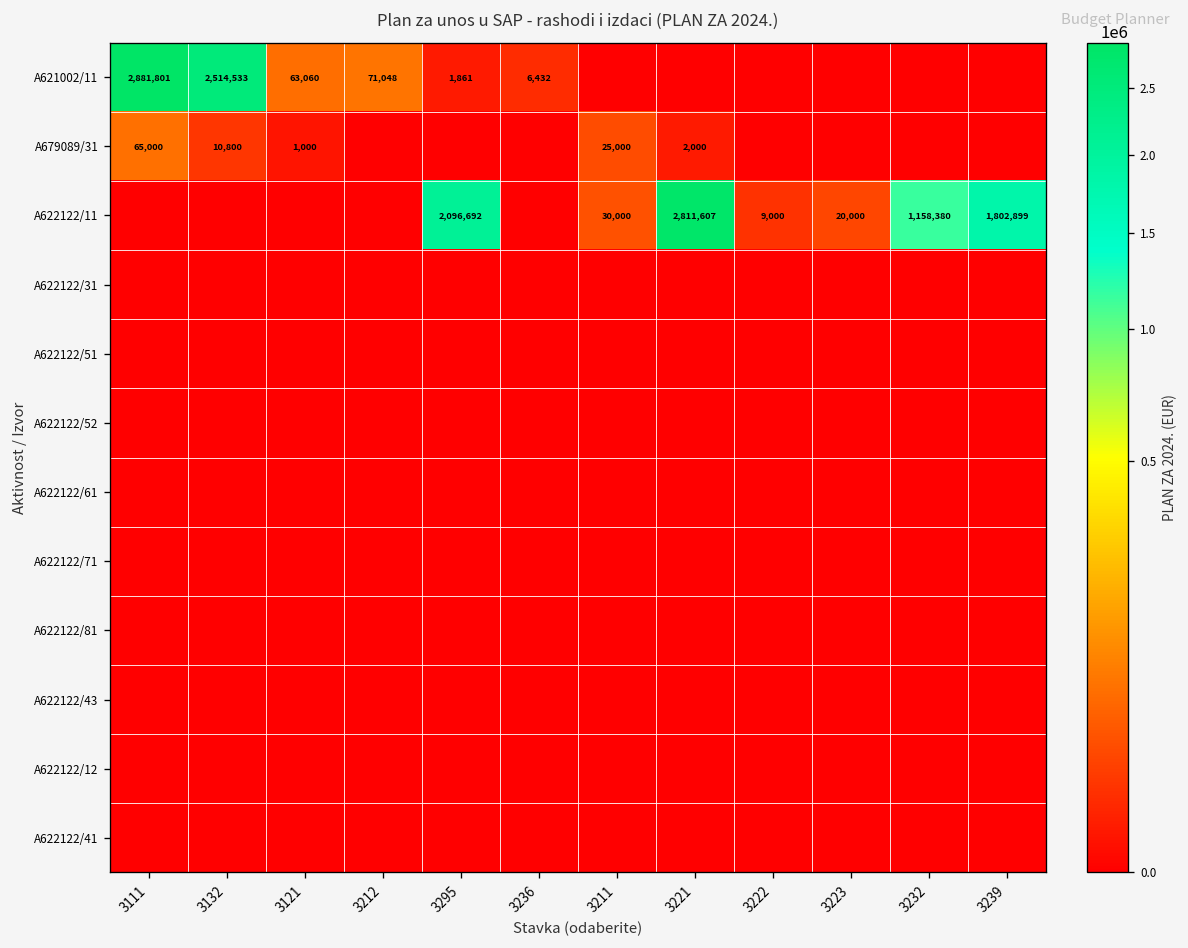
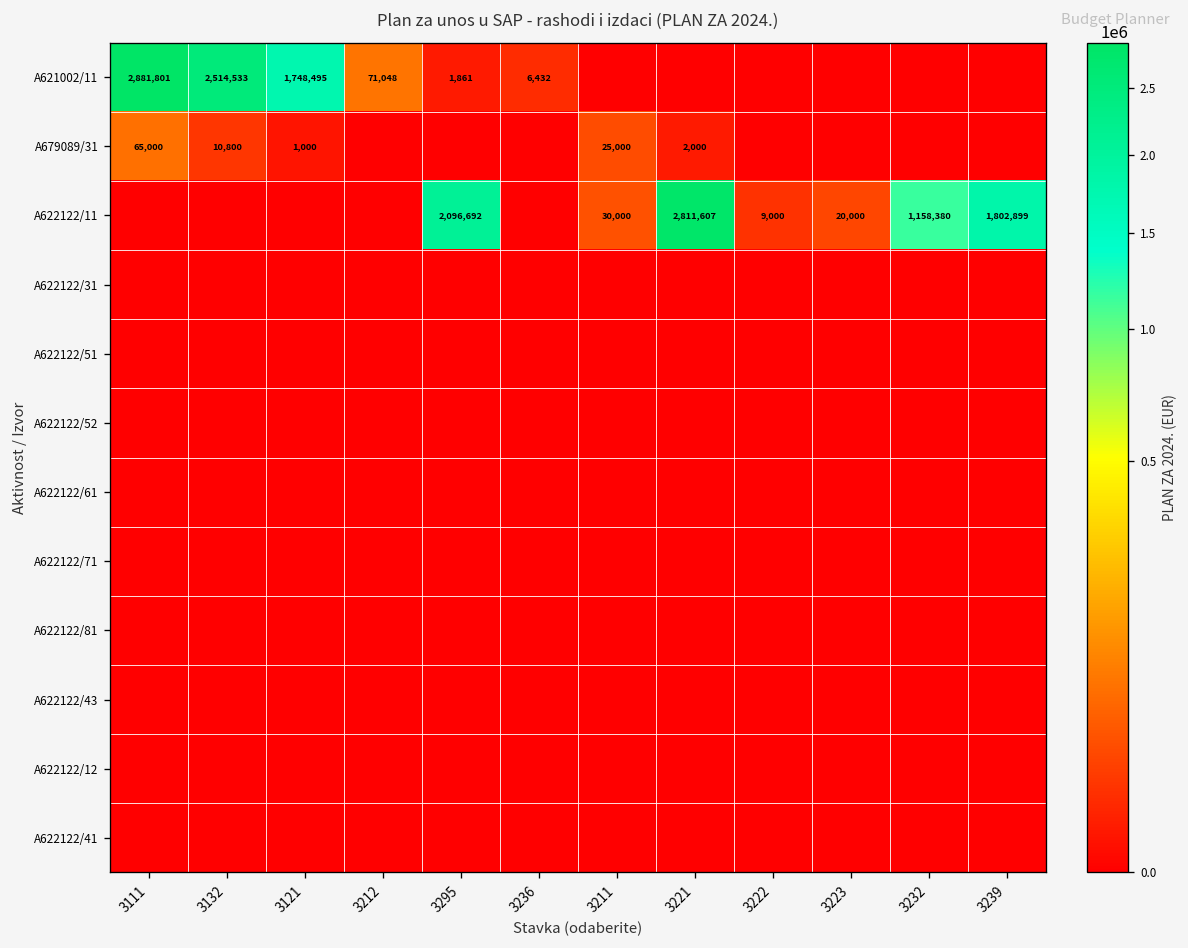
A621002/11, 3121: 63,060 -> 1,748,495
